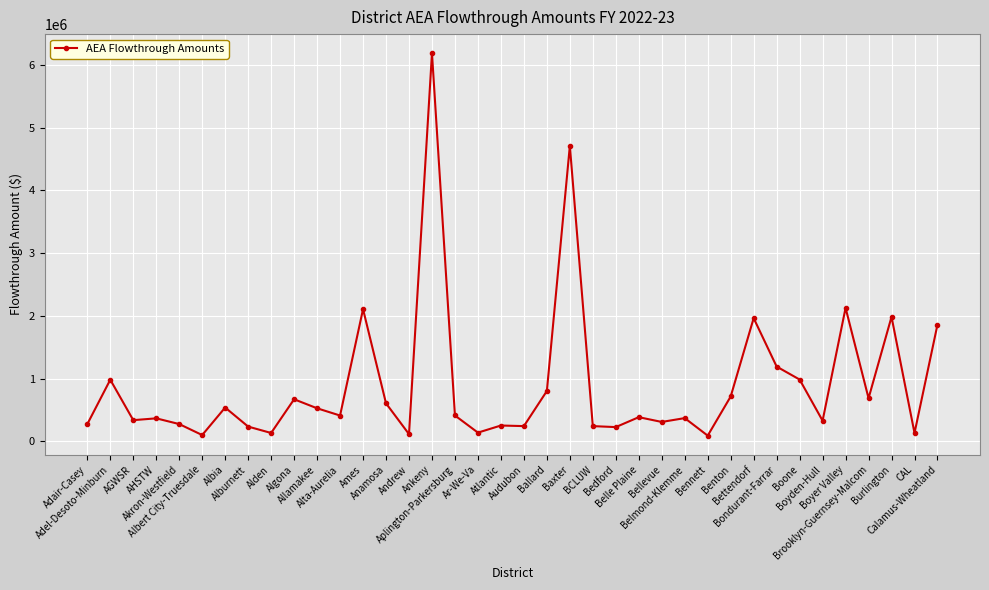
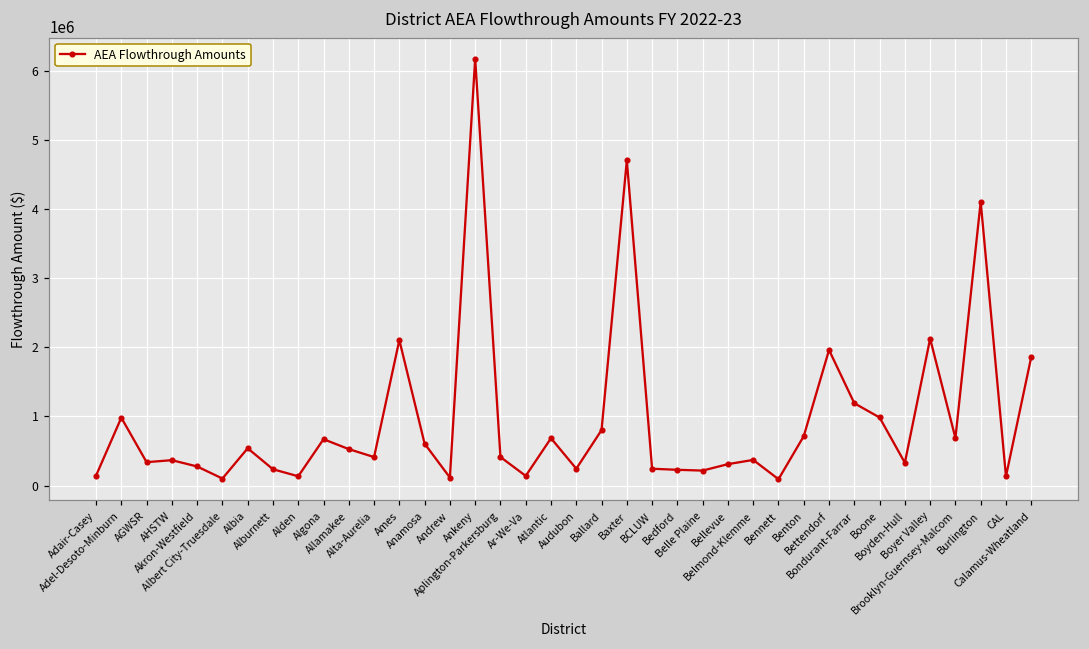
Adair-Casey: 300000 -> 100000
Atlantic: 300000 -> 700000
Belle Plaine: 400000 -> 200000
Burlington: 2000000 -> 4100000
